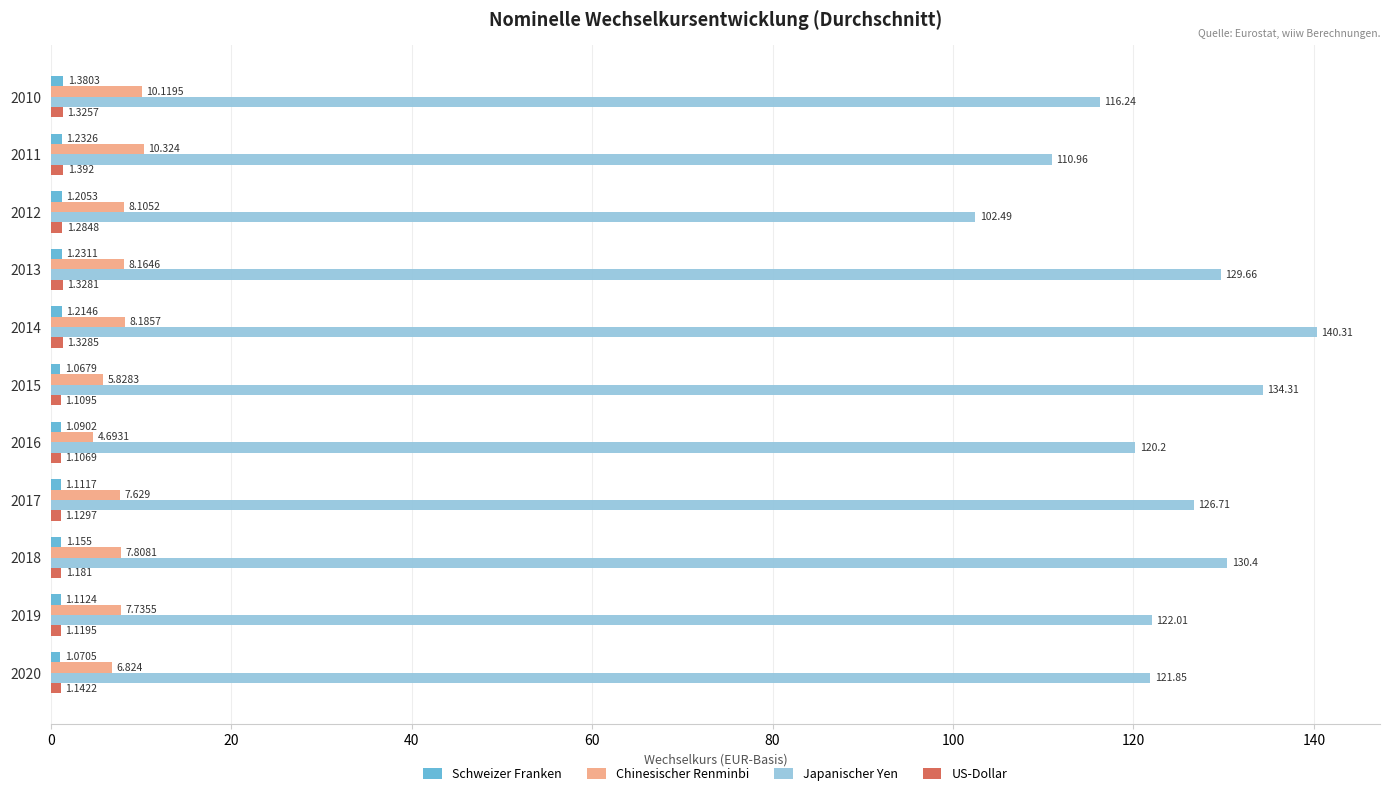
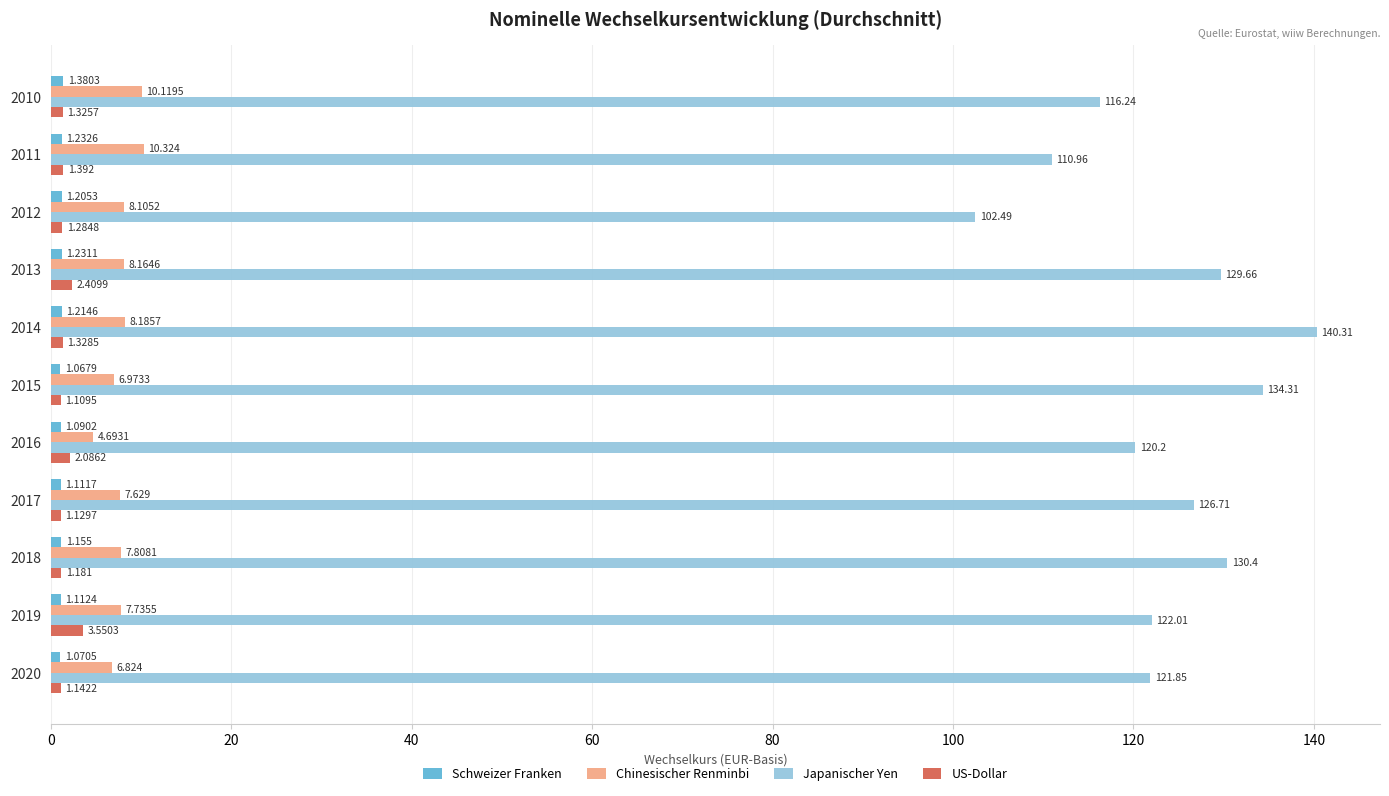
US-Dollar, 2013: 1.3281 -> 2.4099
Chinesischer Renminbi, 2015: 5.8283 -> 6.9733
US-Dollar, 2016: 1.1069 -> 2.0862
US-Dollar, 2019: 1.1195 -> 3.5503
